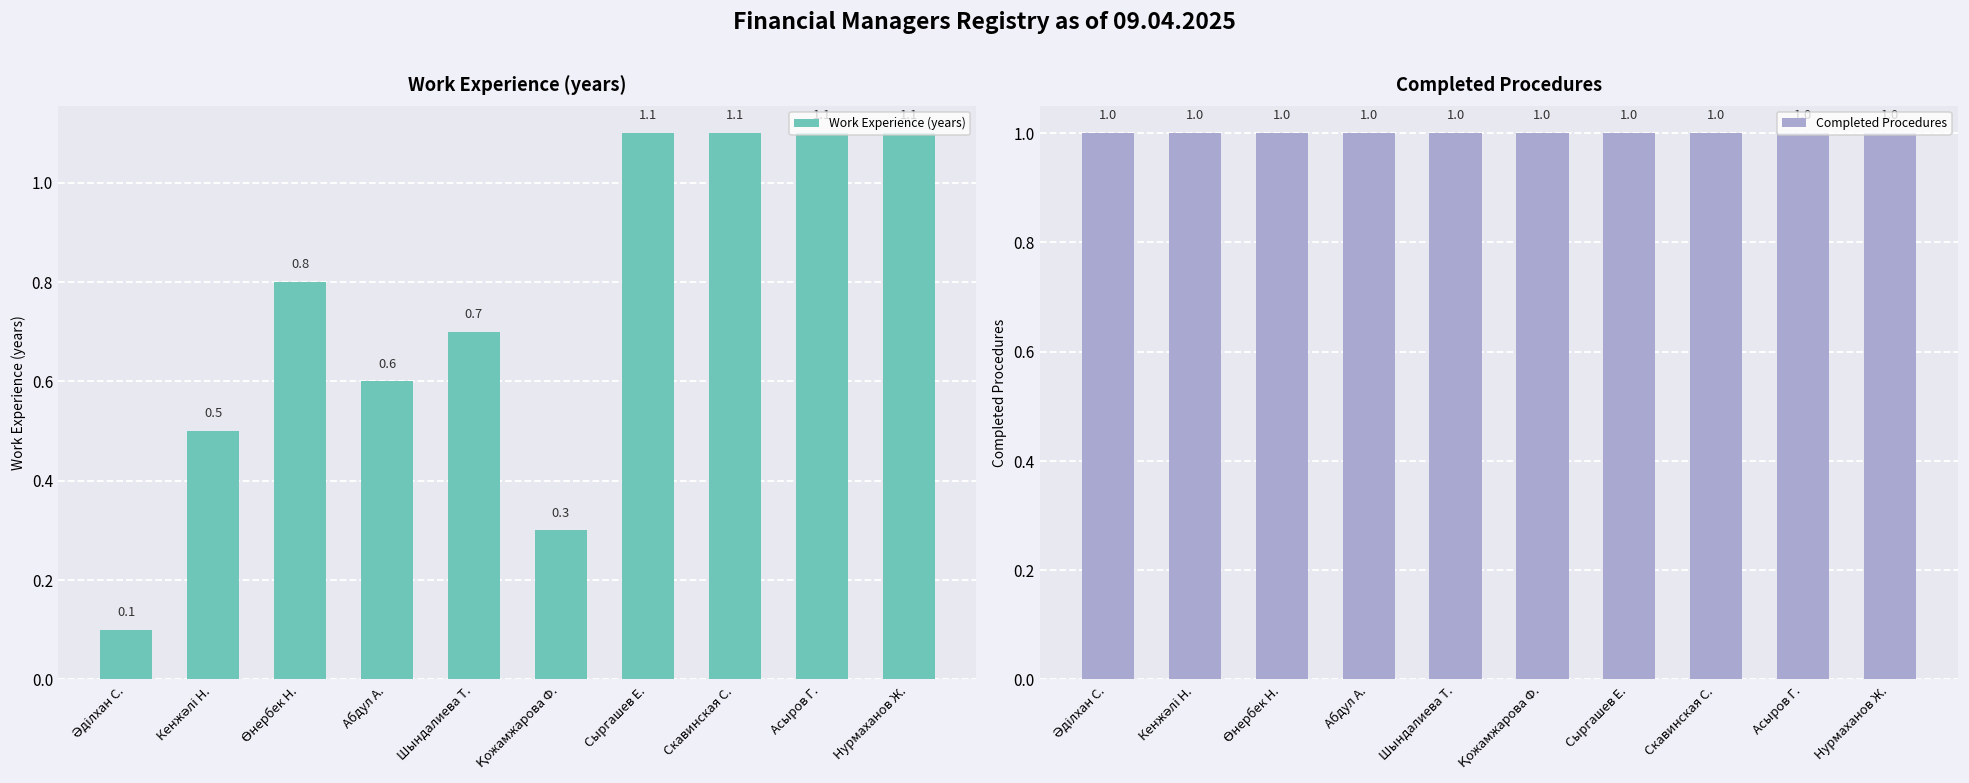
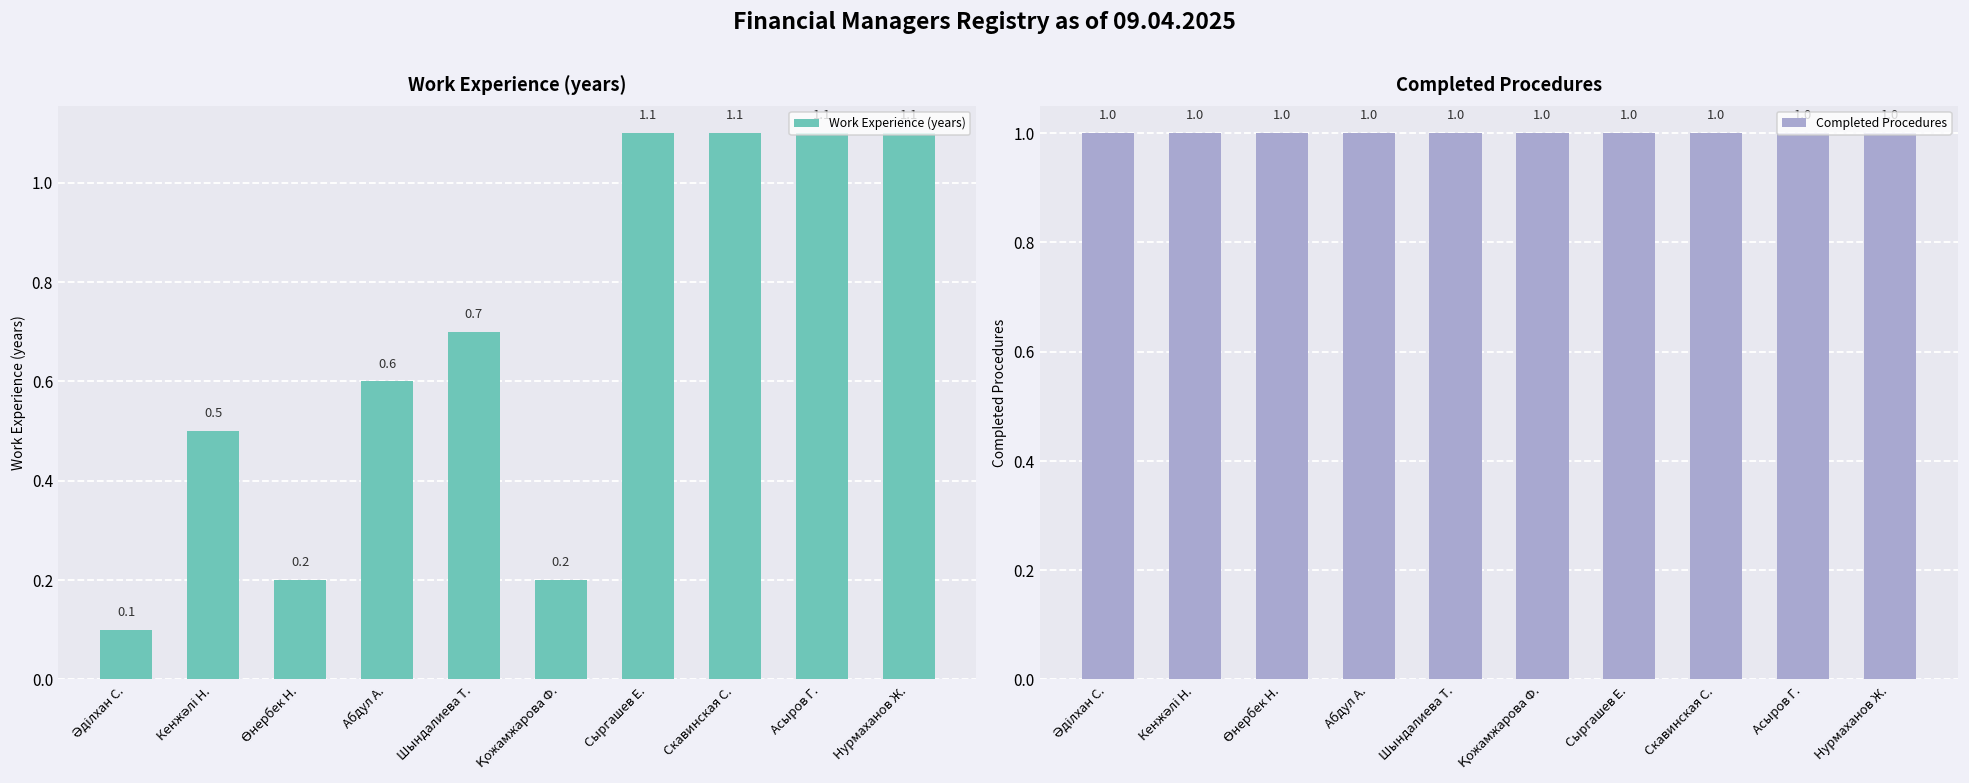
Work Experience (years), Өнербек Н.: 0.8 -> 0.2
Work Experience (years), Қожамжарова Ф.: 0.3 -> 0.2
